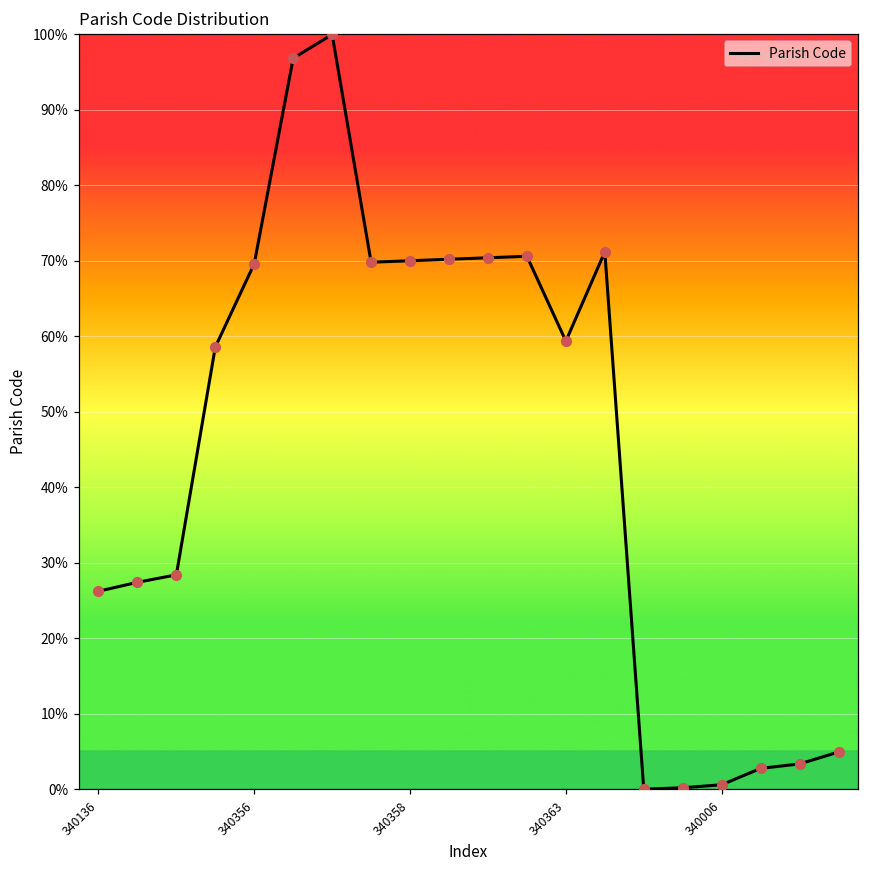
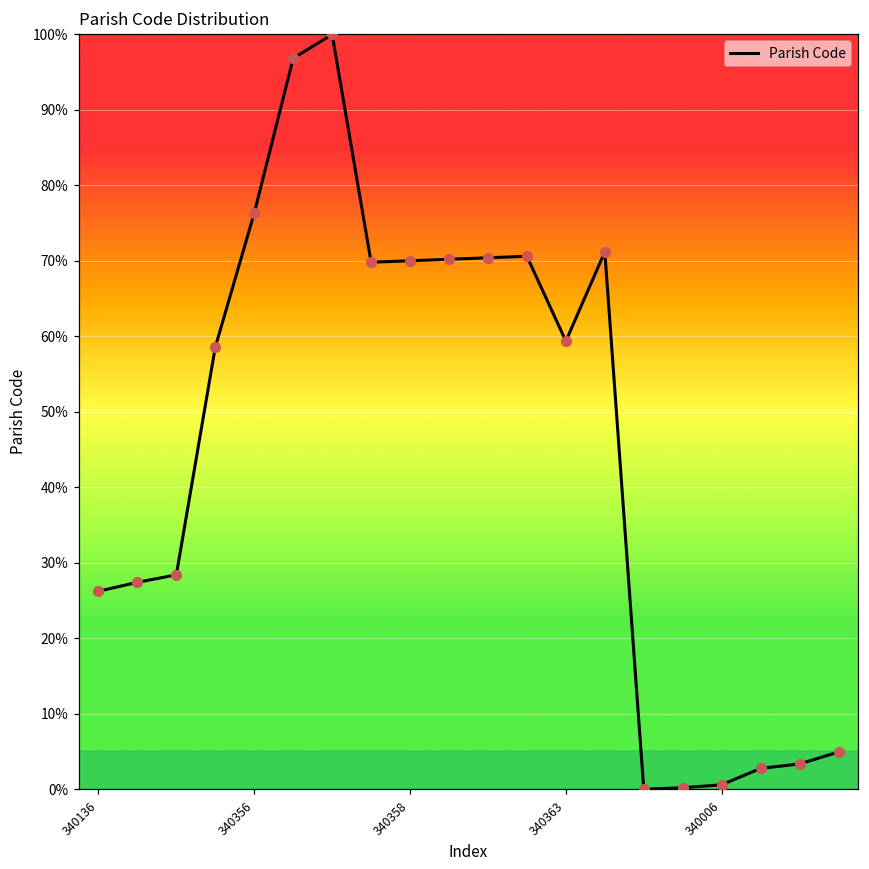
340356: 70% -> 76%
